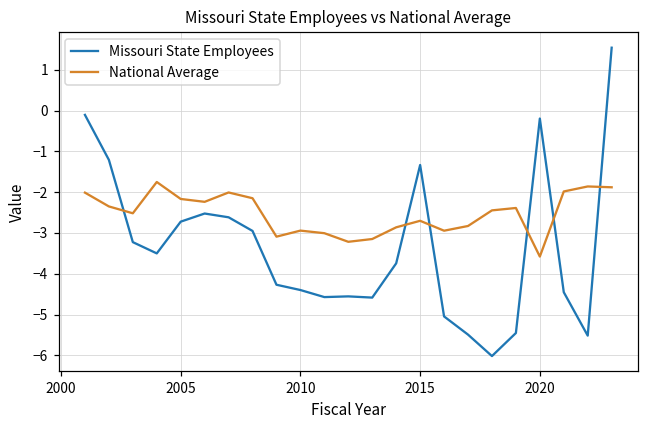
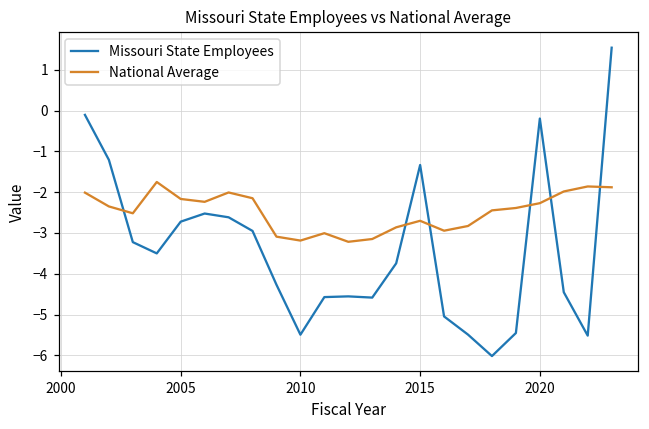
Missouri State Employees, 2010: -4.4 -> -5.5
National Average, 2010: -2.9 -> -3.2
National Average, 2020: -3.6 -> -2.3
